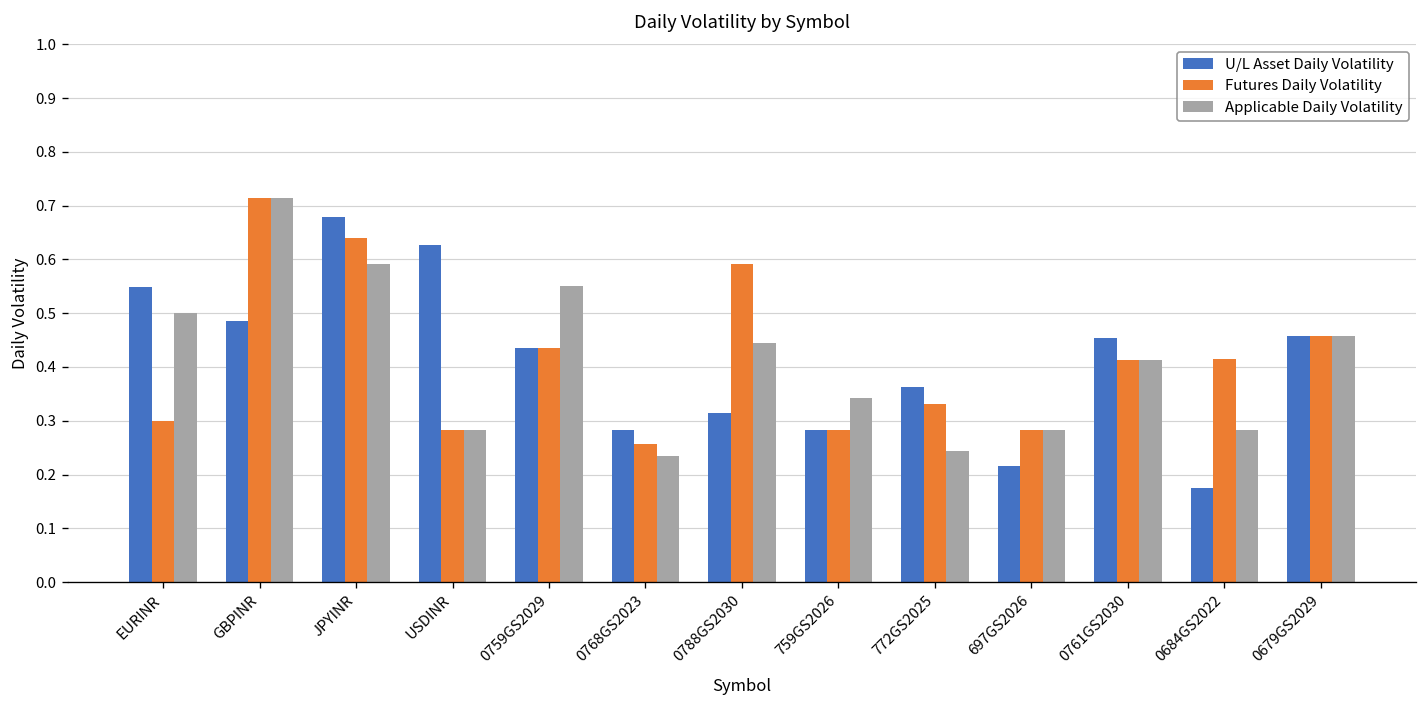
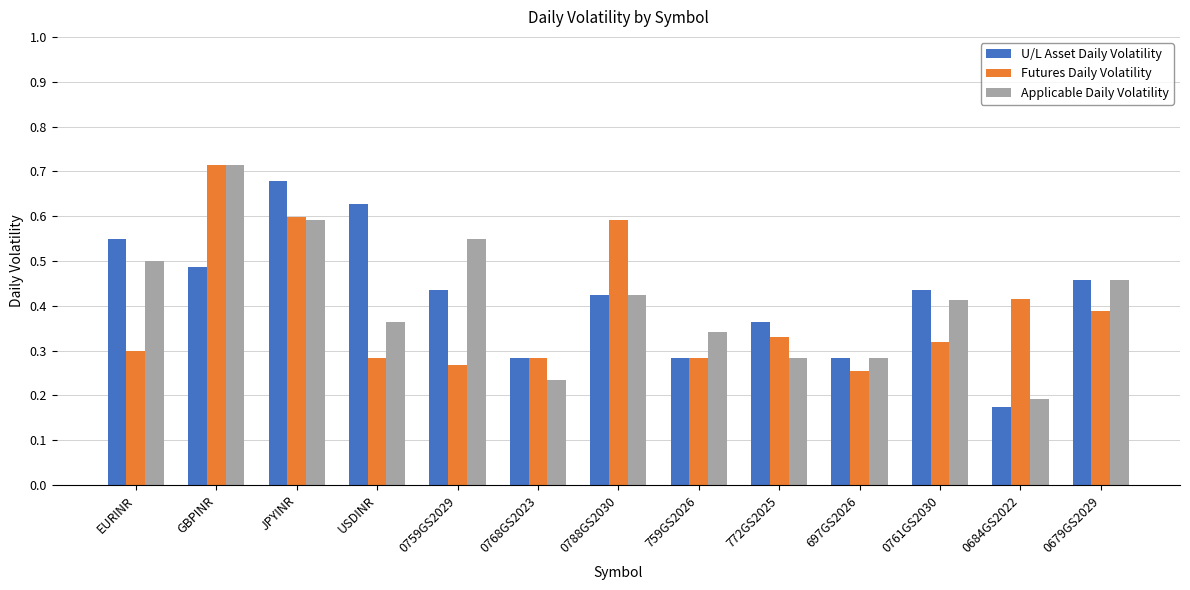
Futures Daily Volatility, JPYINR: 0.64 -> 0.60
Applicable Daily Volatility, USDINR: 0.28 -> 0.36
Futures Daily Volatility, 0759GS2029: 0.44 -> 0.27
Futures Daily Volatility, 0768GS2023: 0.26 -> 0.28
U/L Asset Daily Volatility, 0788GS2030: 0.31 -> 0.42
Applicable Daily Volatility, 0788GS2030: 0.45 -> 0.42
Applicable Daily Volatility, 772GS2025: 0.24 -> 0.28
U/L Asset Daily Volatility, 697GS2026: 0.22 -> 0.28
Futures Daily Volatility, 697GS2026: 0.28 -> 0.25
U/L Asset Daily Volatility, 0761GS2030: 0.45 -> 0.44
Futures Daily Volatility, 0761GS2030: 0.41 -> 0.32
Applicable Daily Volatility, 0684GS2022: 0.28 -> 0.19
Futures Daily Volatility, 0679GS2029: 0.46 -> 0.39
